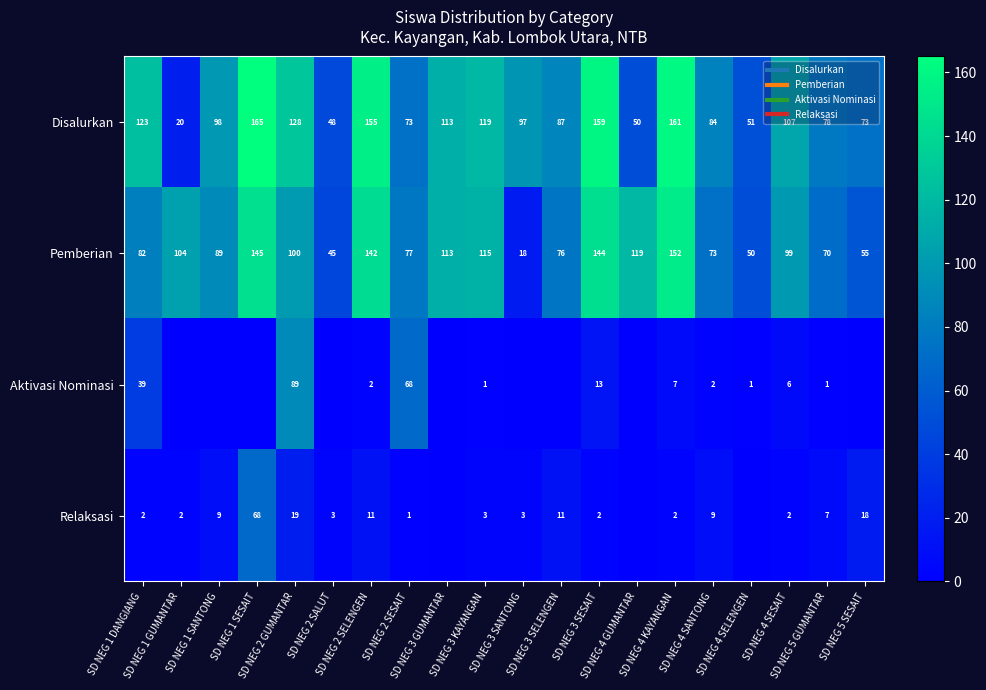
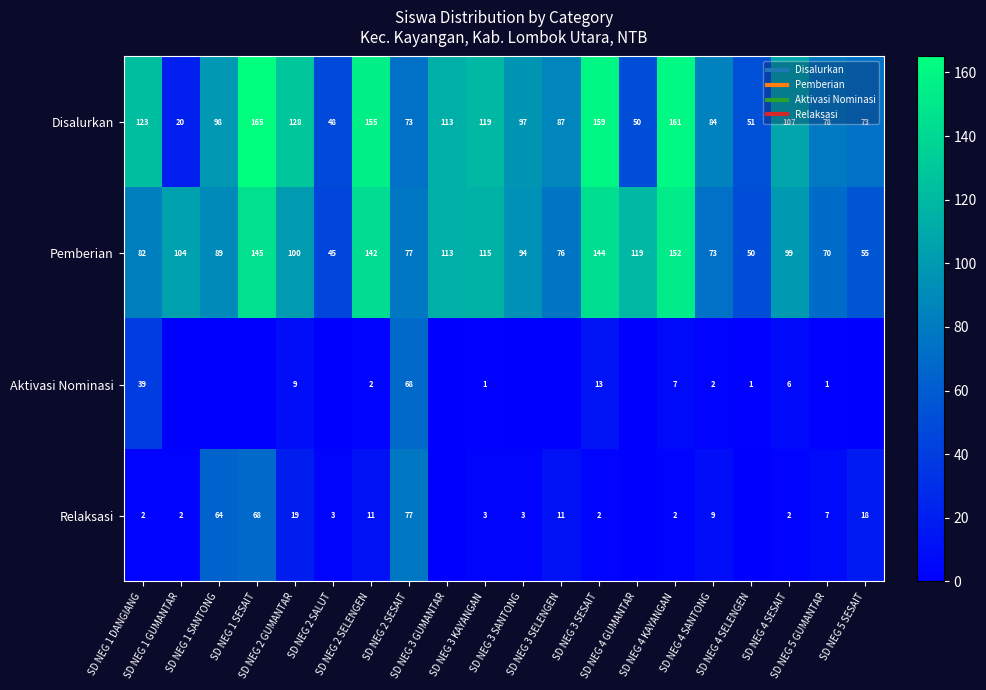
Pemberian, SD NEG 3 SANTONG: 18 -> 94
Aktivasi Nominasi, SD NEG 2 GUMANTAR: 89 -> 9
Relaksasi, SD NEG 1 SANTONG: 9 -> 64
Relaksasi, SD NEG 2 SESAIT: 1 -> 77
